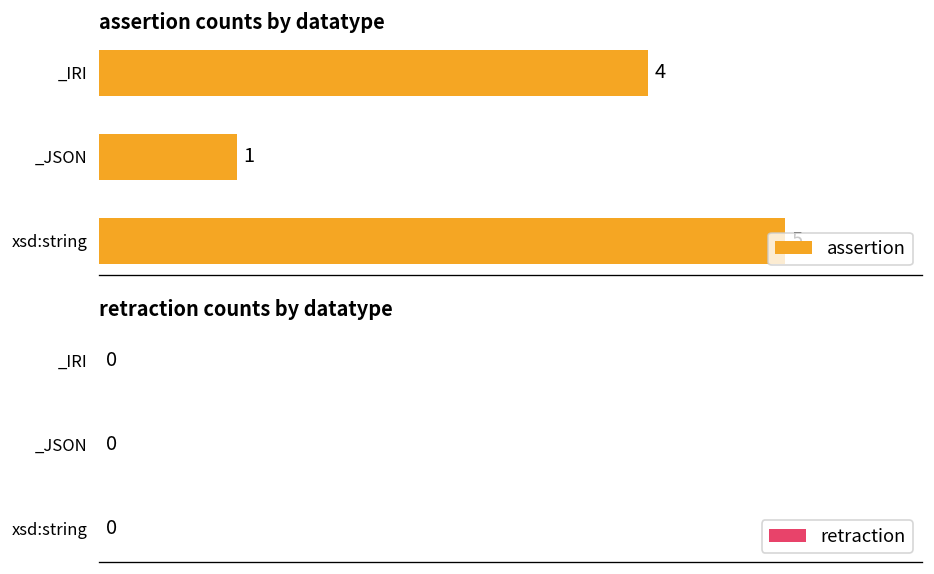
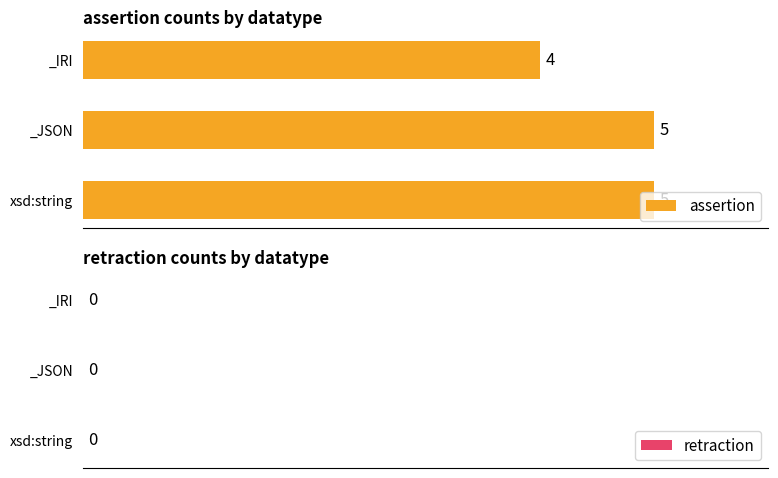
assertion counts by datatype, _JSON: 1 -> 5
